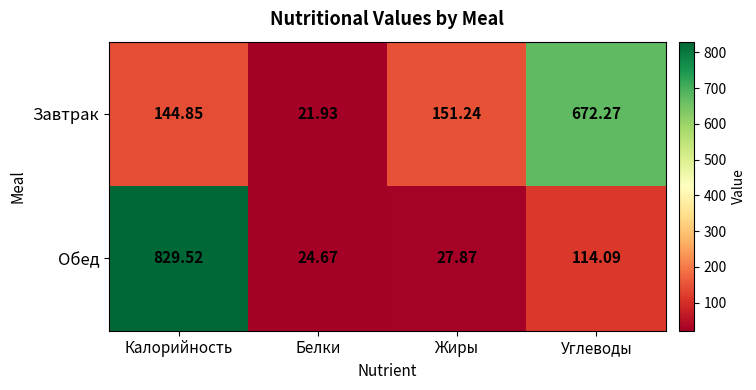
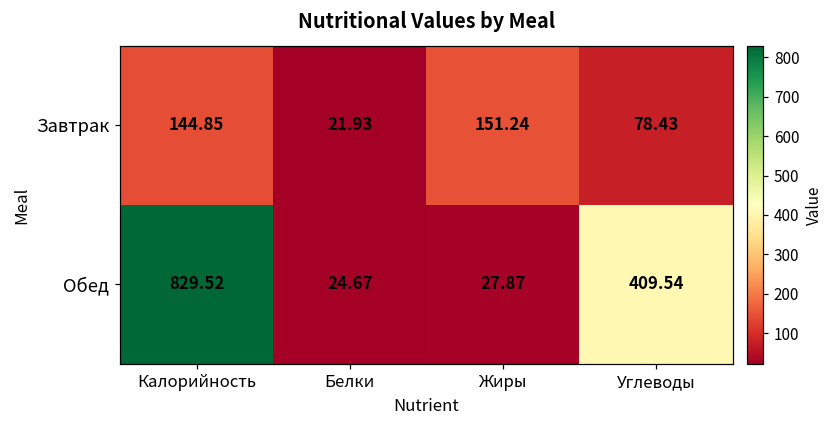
Завтрак, Углеводы: 672.27 -> 78.43
Обед, Углеводы: 114.09 -> 409.54
